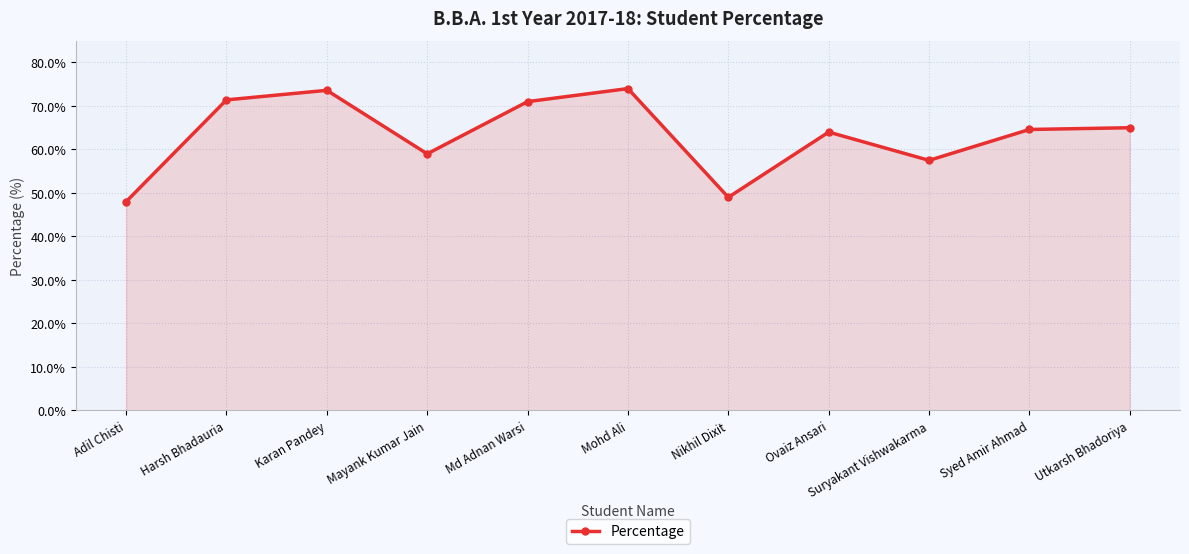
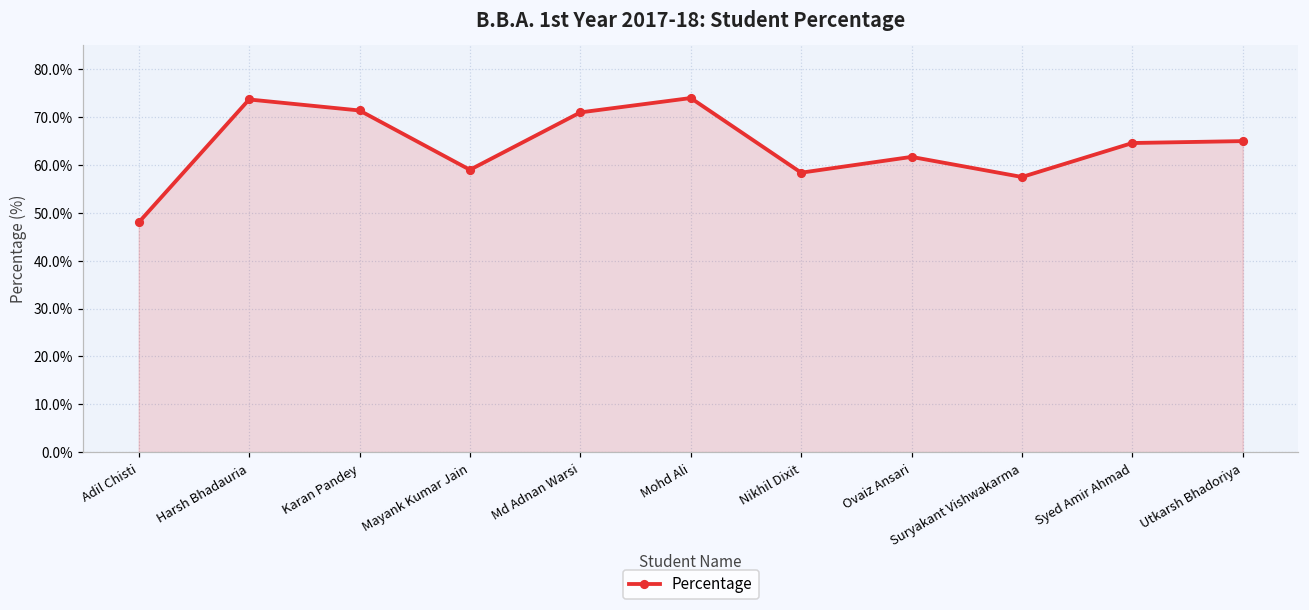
Harsh Bhadauria: 71% -> 74%
Karan Pandey: 74% -> 71%
Nikhil Dixit: 49% -> 58%
Ovaiz Ansari: 64% -> 62%
